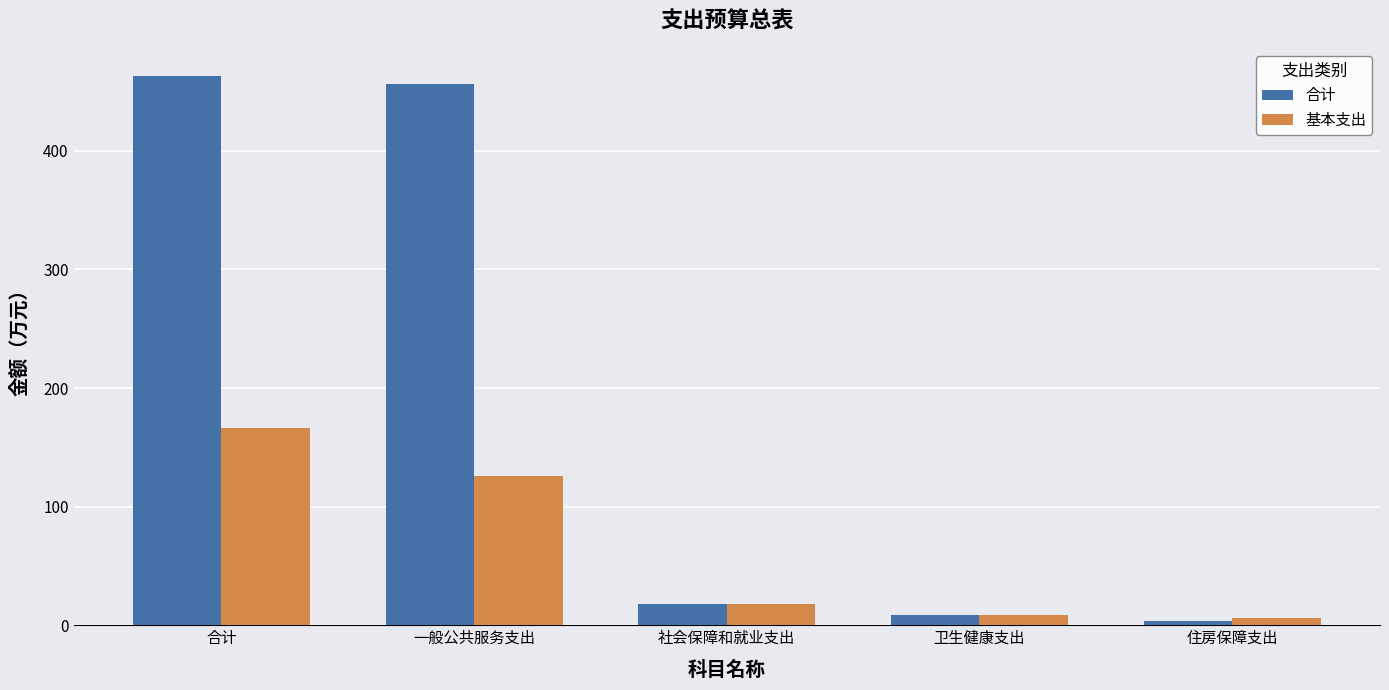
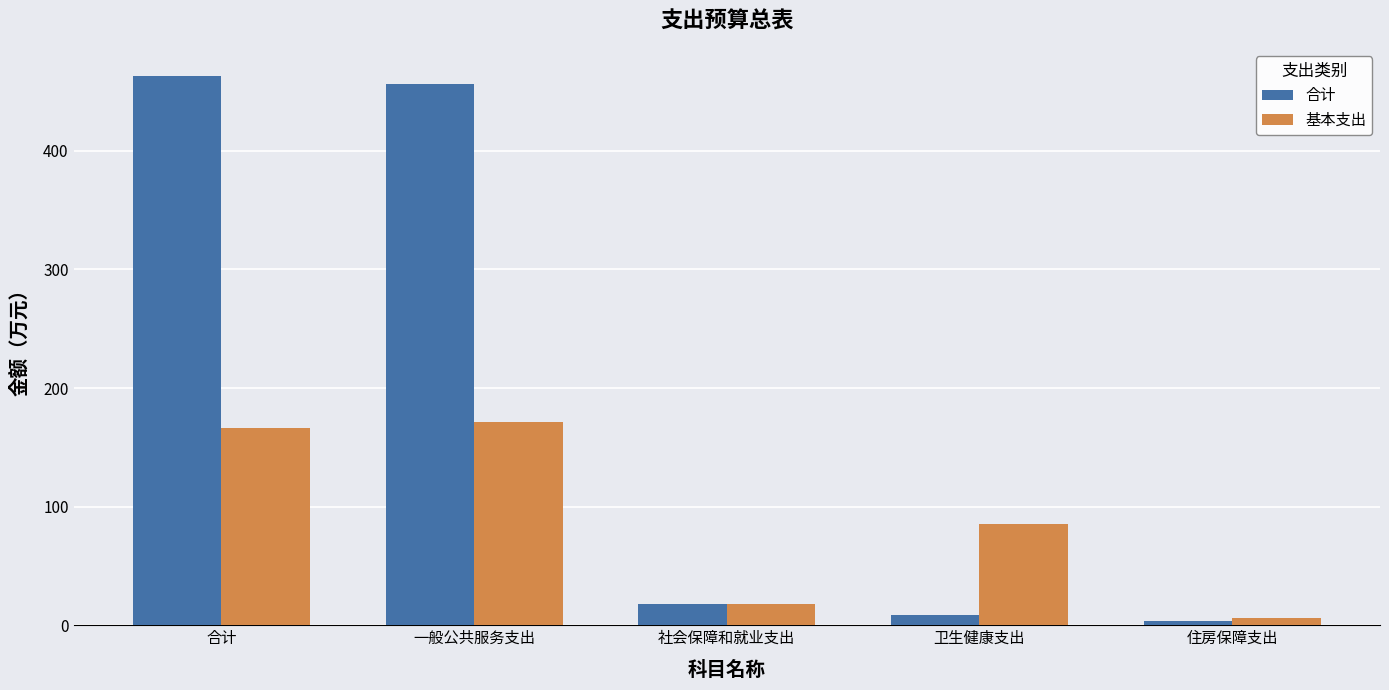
基本支出, 一般公共服务支出: 126 -> 171
基本支出, 卫生健康支出: 9 -> 86
